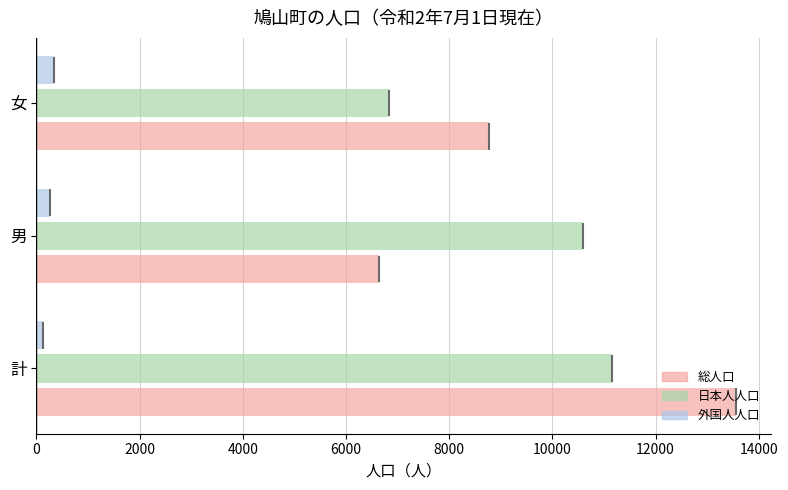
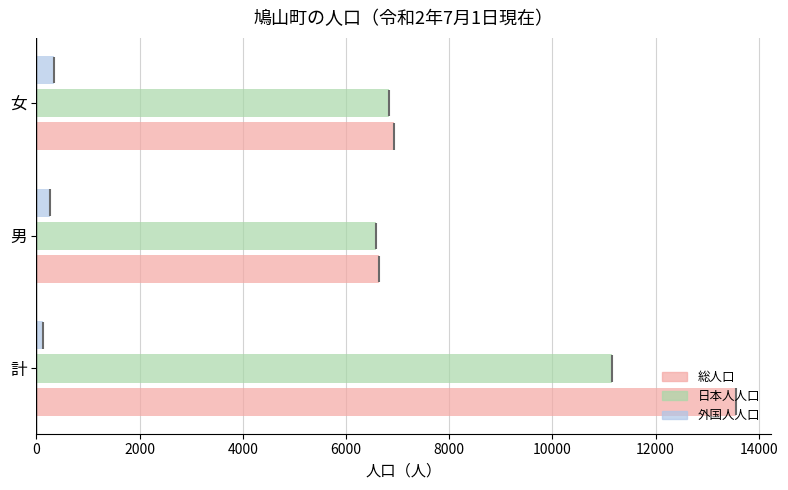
総人口, 女: 8800 -> 6900
日本人人口, 男: 10600 -> 6600
